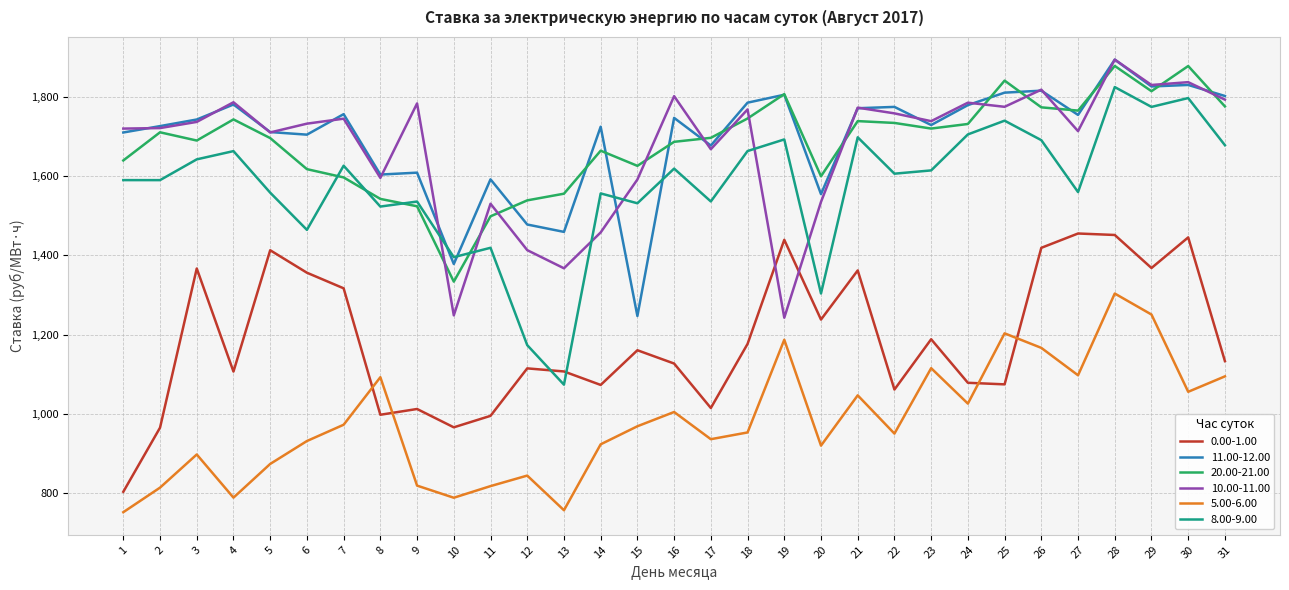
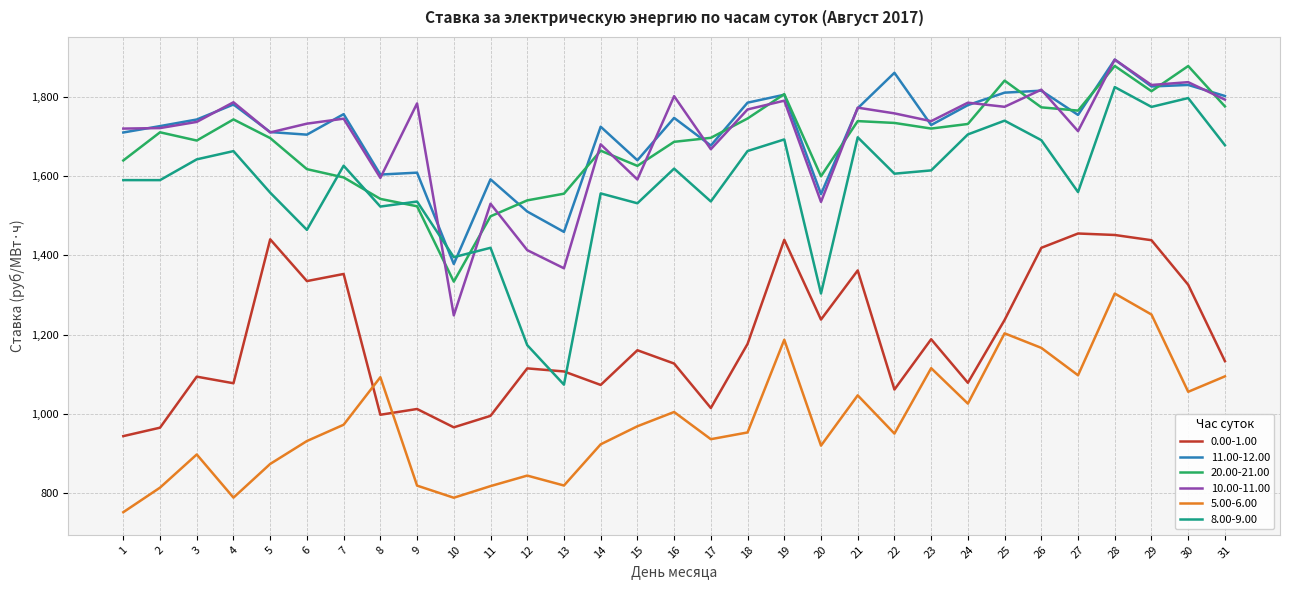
0.00-1.00, 1: 800 -> 940
0.00-1.00, 3: 1,370 -> 1,090
0.00-1.00, 4: 1,110 -> 1,080
0.00-1.00, 5: 1,410 -> 1,440
0.00-1.00, 6: 1,360 -> 1,340
0.00-1.00, 7: 1,320 -> 1,350
11.00-12.00, 12: 1,480 -> 1,510
5.00-6.00, 13: 760 -> 820
10.00-11.00, 14: 1,460 -> 1,680
11.00-12.00, 15: 1,250 -> 1,640
10.00-11.00, 19: 1,240 -> 1,790
11.00-12.00, 22: 1,770 -> 1,860
0.00-1.00, 25: 1,070 -> 1,240
0.00-1.00, 29: 1,370 -> 1,440
0.00-1.00, 30: 1,450 -> 1,330
